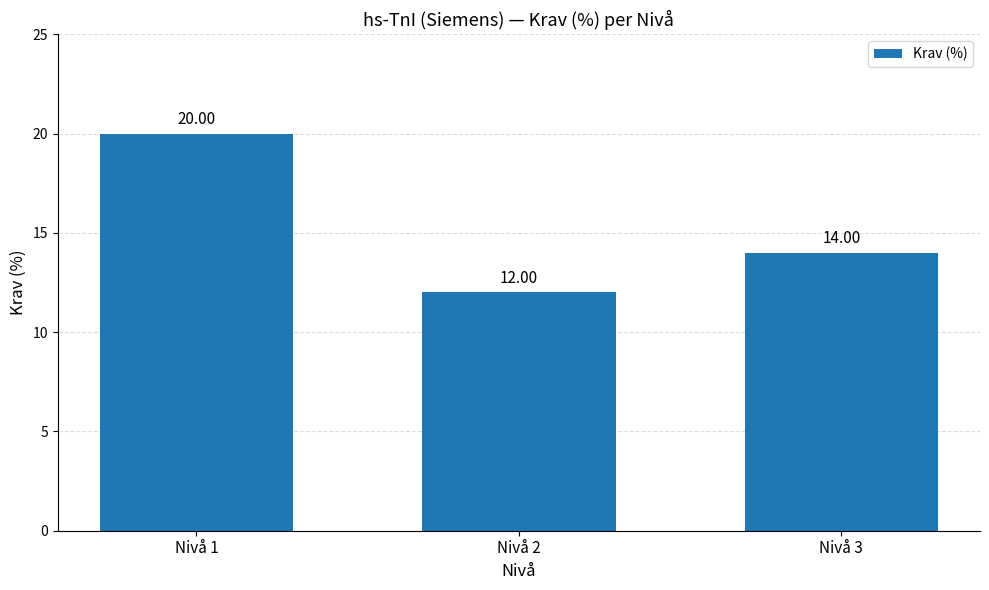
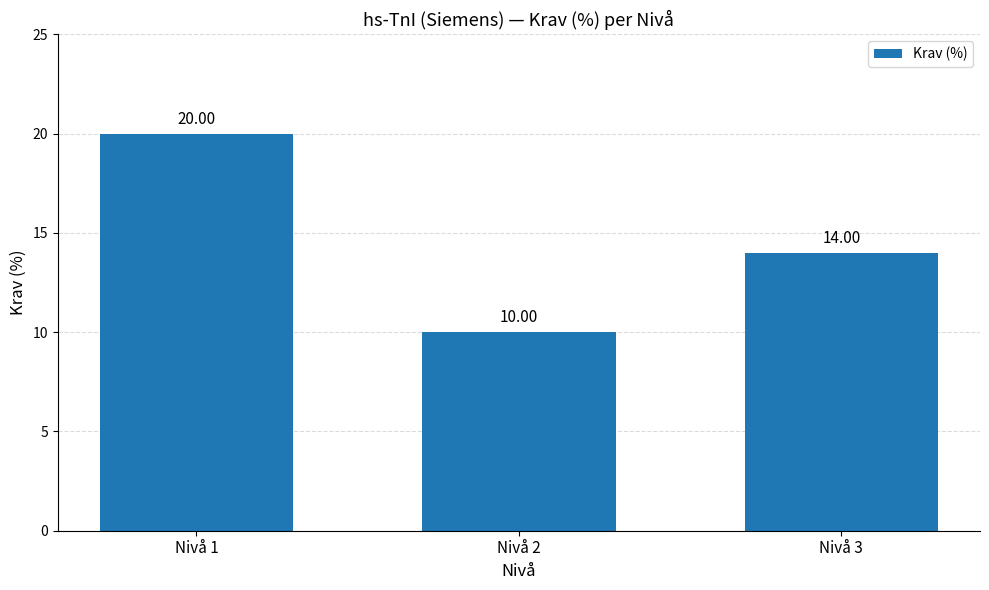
Nivå 2: 12.00 -> 10.00
